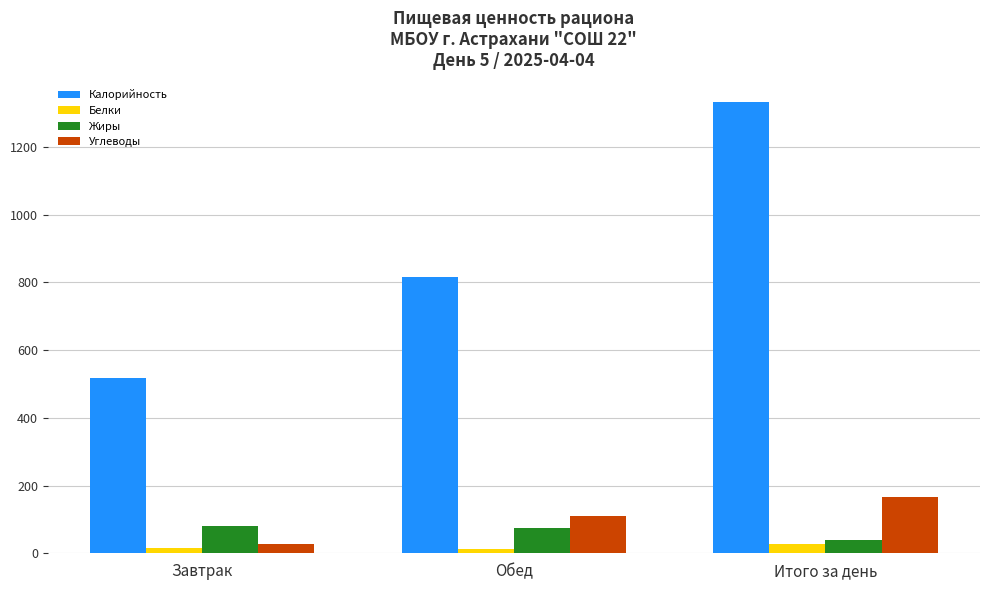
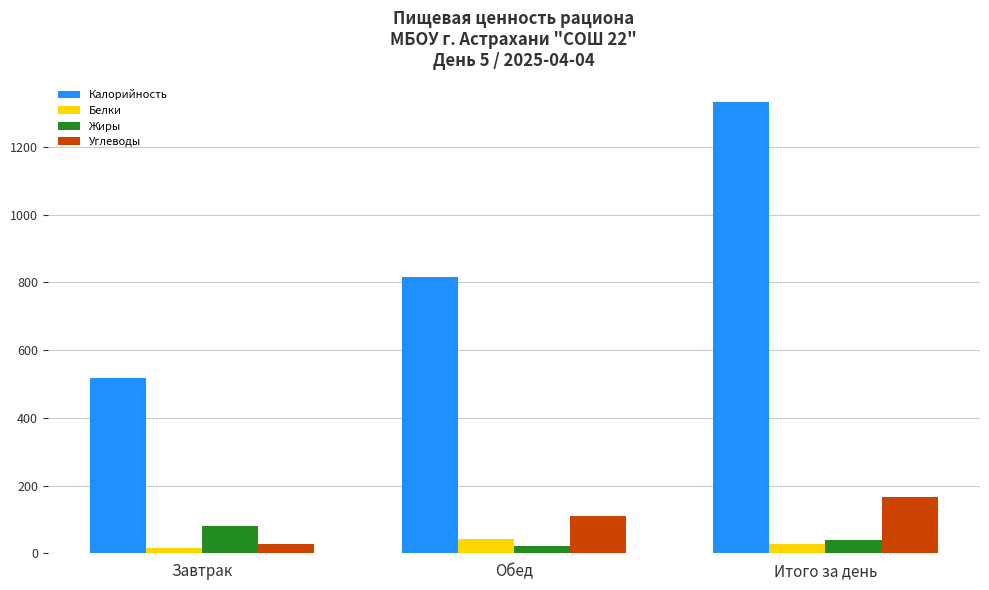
Белки, Обед: 10 -> 40
Жиры, Обед: 70 -> 20
